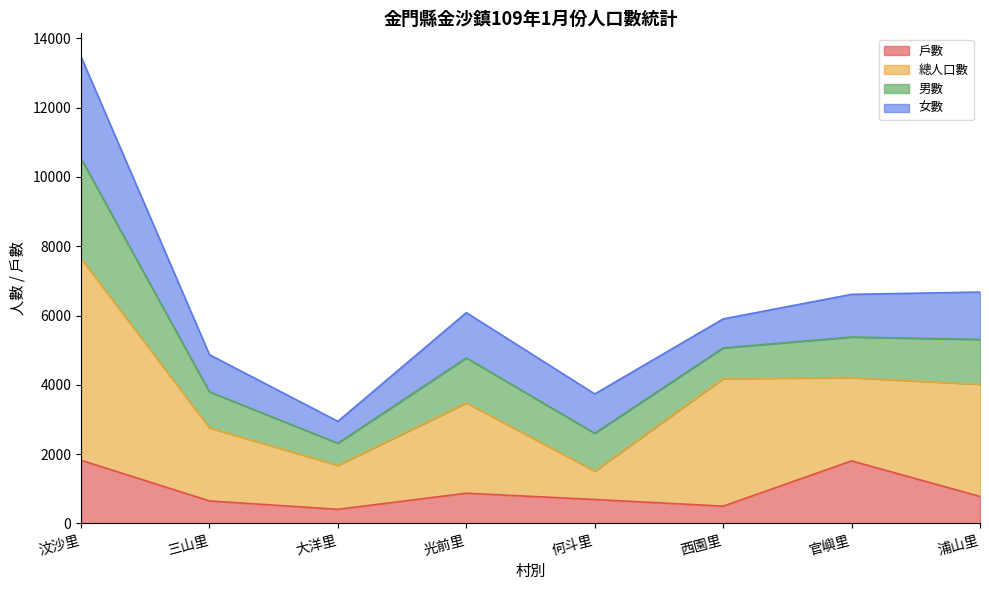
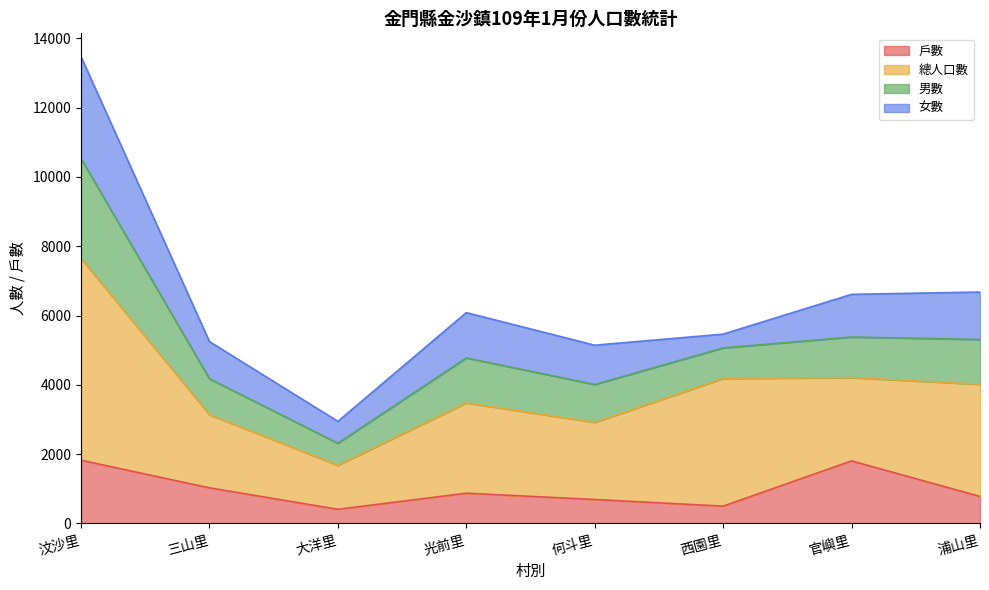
戶數, 三山里: 600 -> 1000
總人口數, 何斗里: 800 -> 2200
女數, 西園里: 800 -> 400
